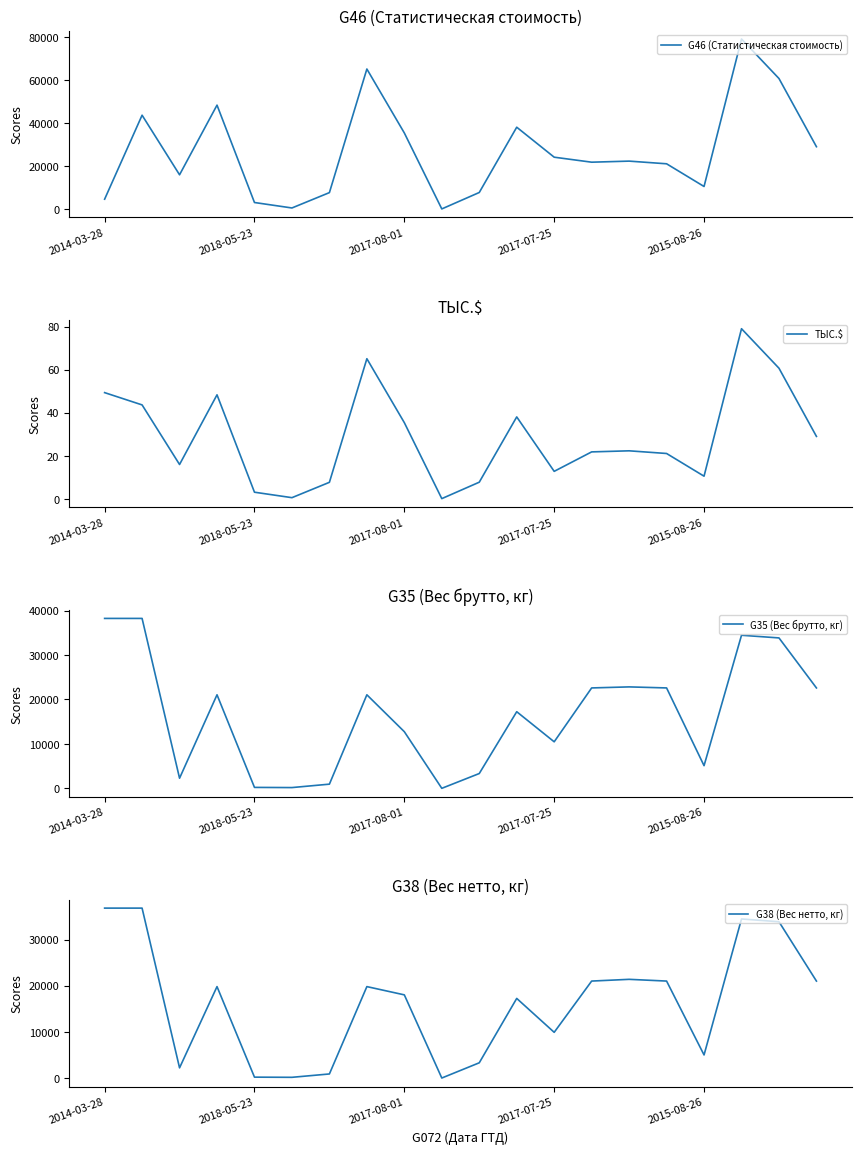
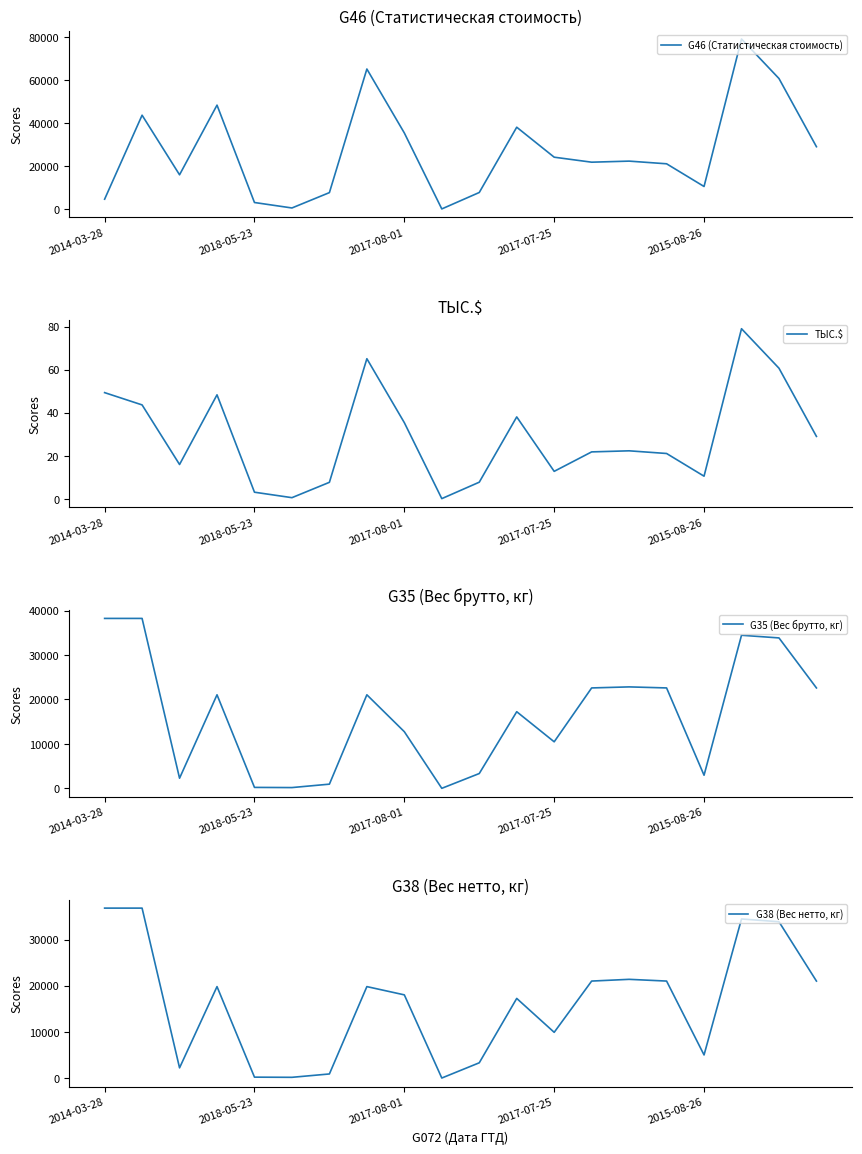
G35 (Вес брутто, кг), 2015-08-26: 5000 -> 3000
